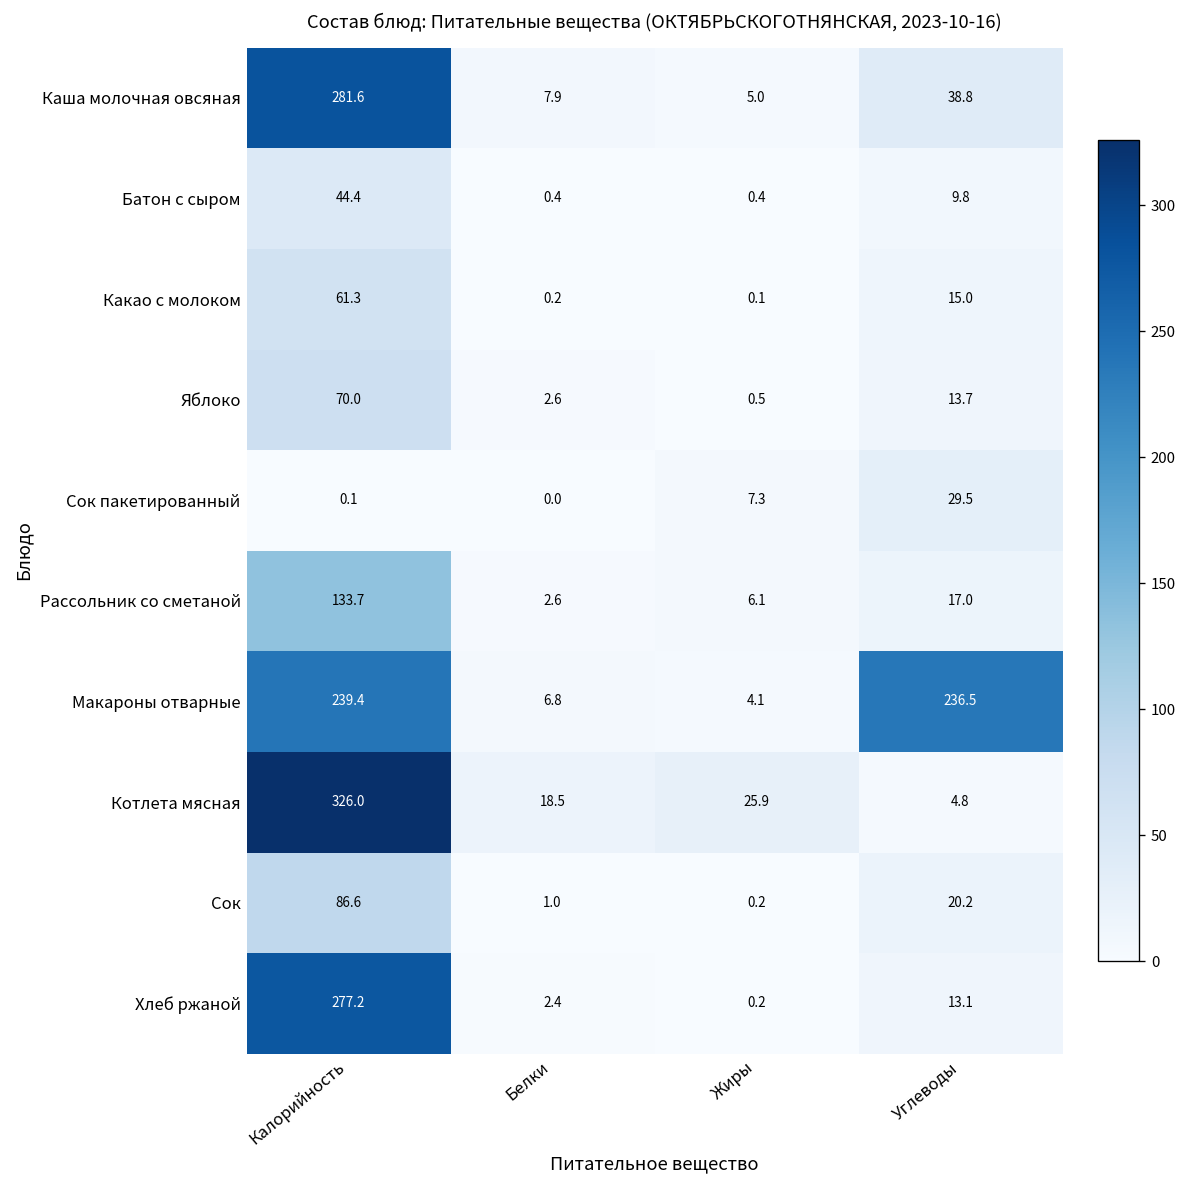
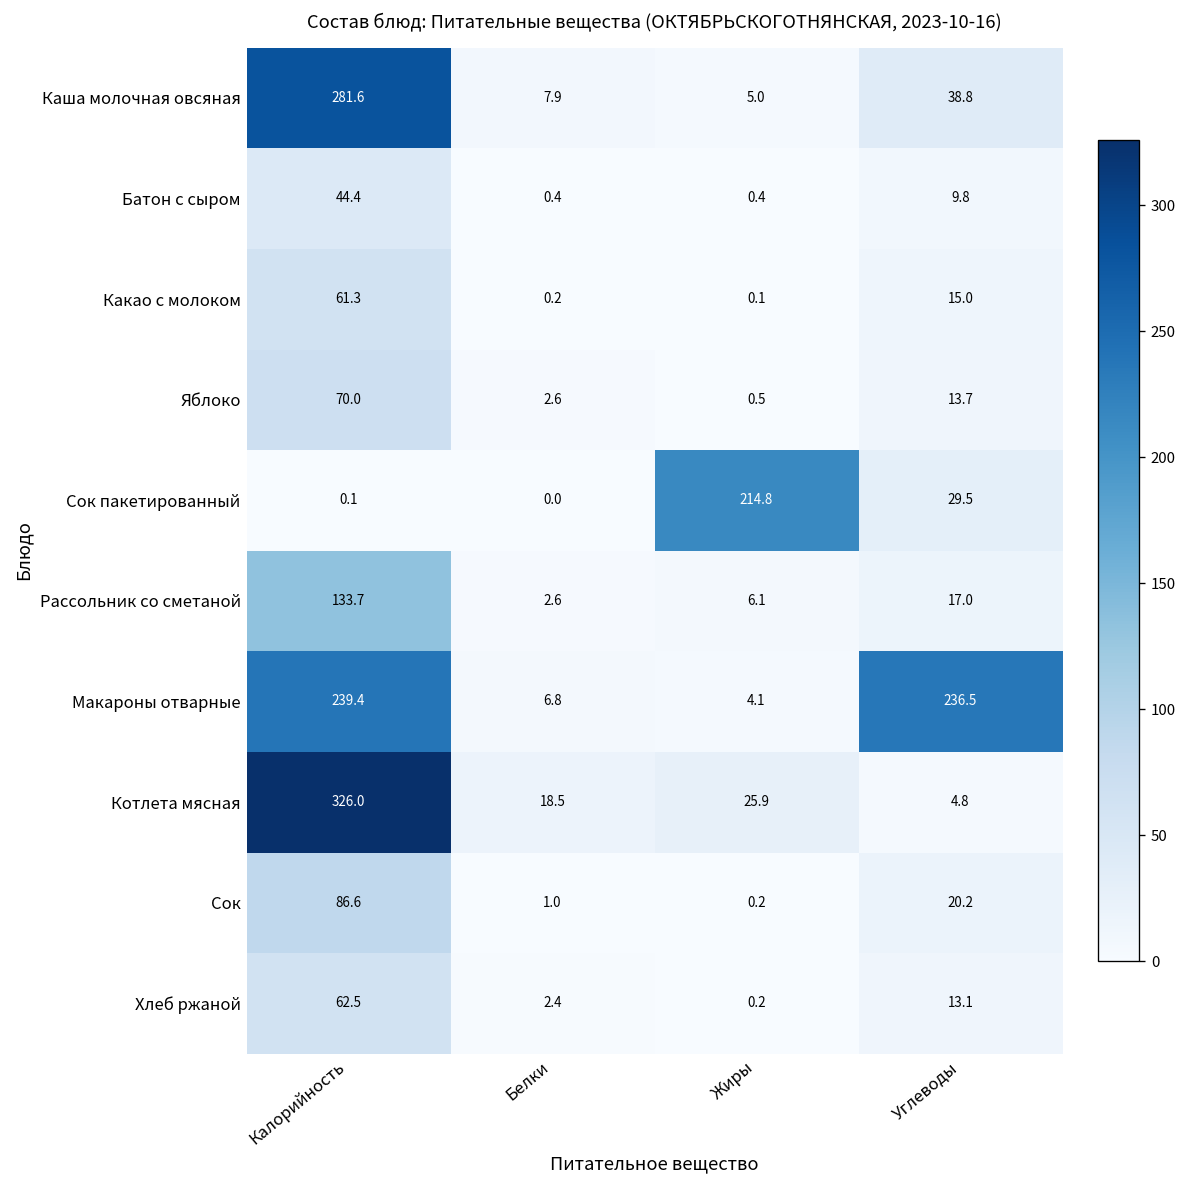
Сок пакетированный, Жиры: 7.3 -> 214.8
Хлеб ржаной, Калорийность: 277.2 -> 62.5
